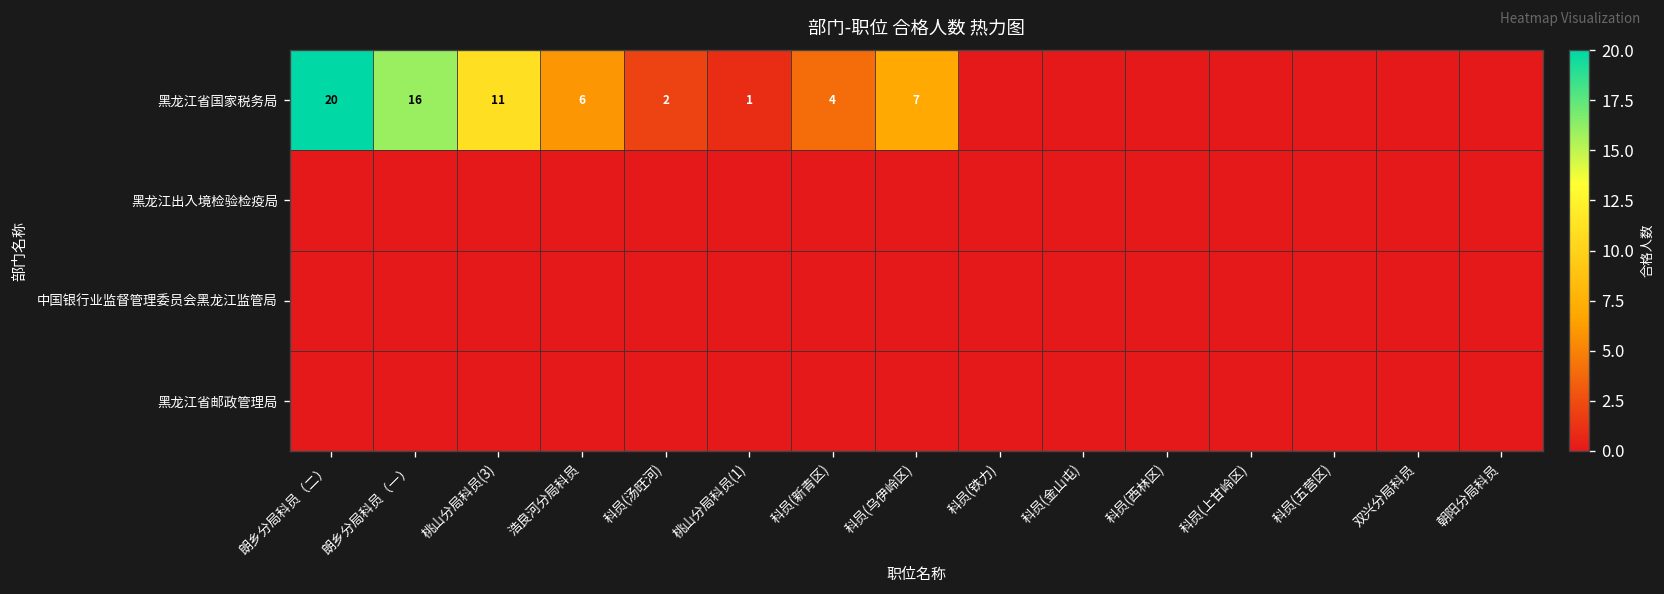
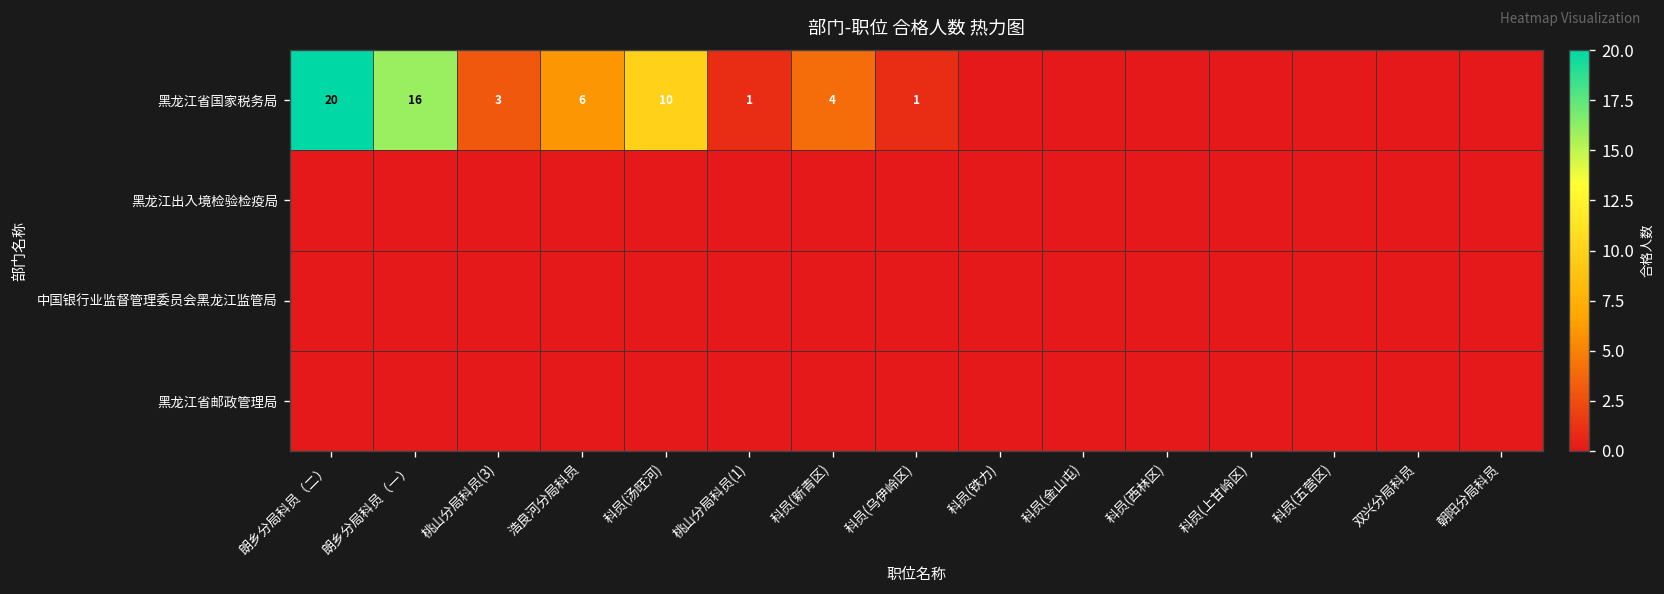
黑龙江省国家税务局, 桃山分局科员(3): 11 -> 3
黑龙江省国家税务局, 科员(汤旺河): 2 -> 10
黑龙江省国家税务局, 科员(乌伊岭区): 7 -> 1
